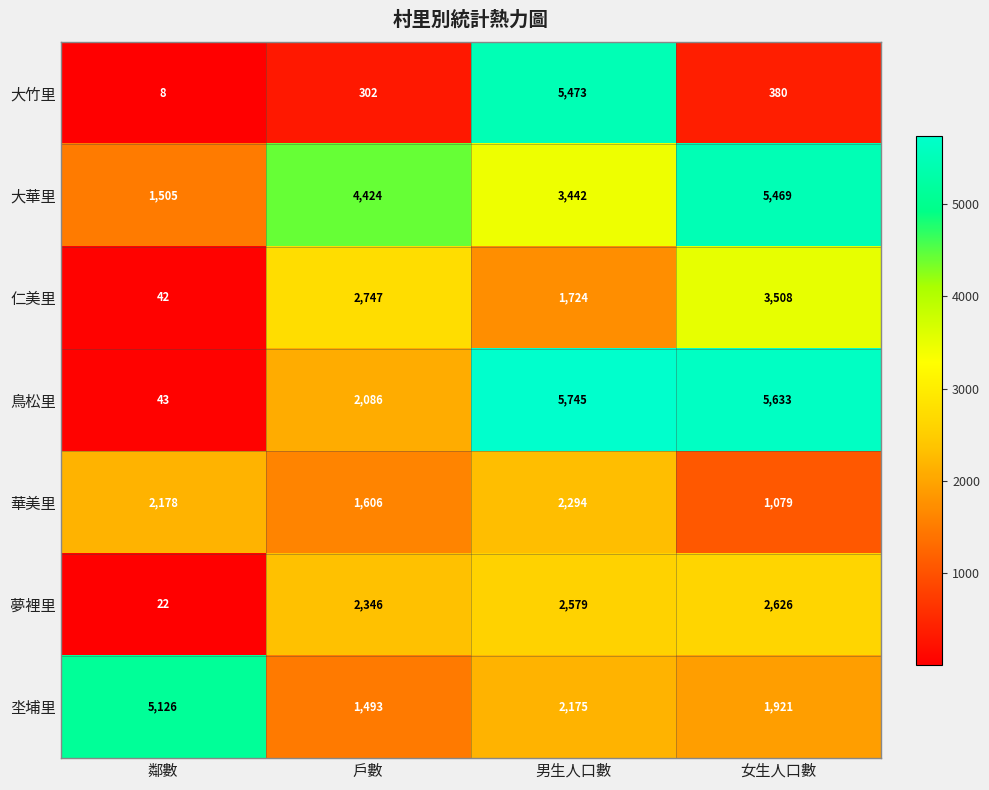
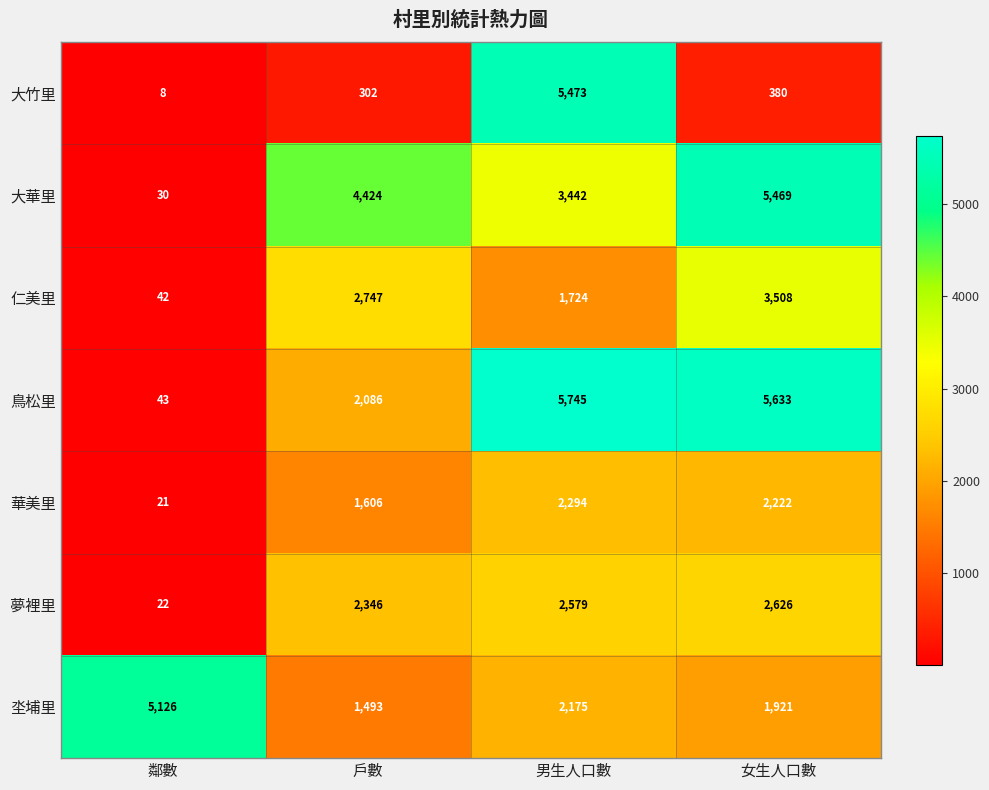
大華里, 鄰數: 1,505 -> 30
華美里, 鄰數: 2,178 -> 21
華美里, 女生人口數: 1,079 -> 2,222
